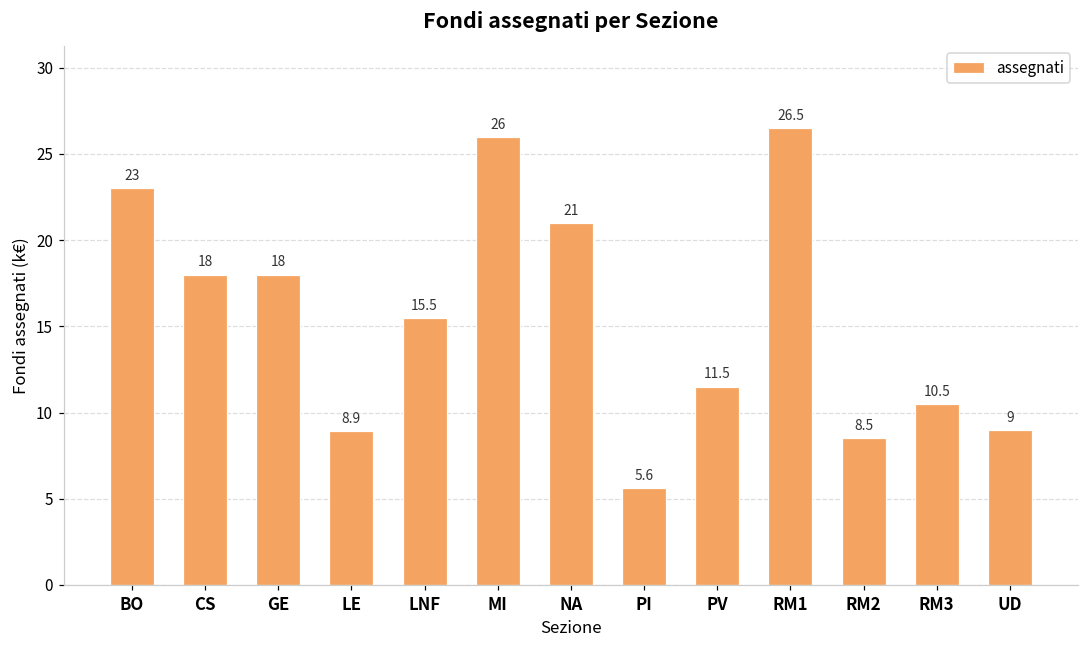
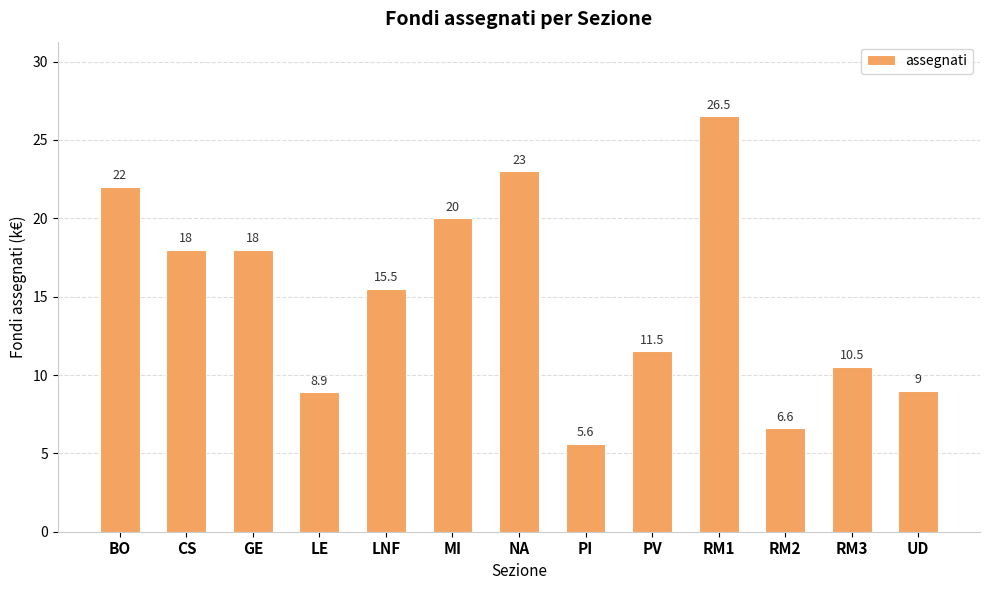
BO: 23 -> 22
MI: 26 -> 20
NA: 21 -> 23
RM2: 8.5 -> 6.6
